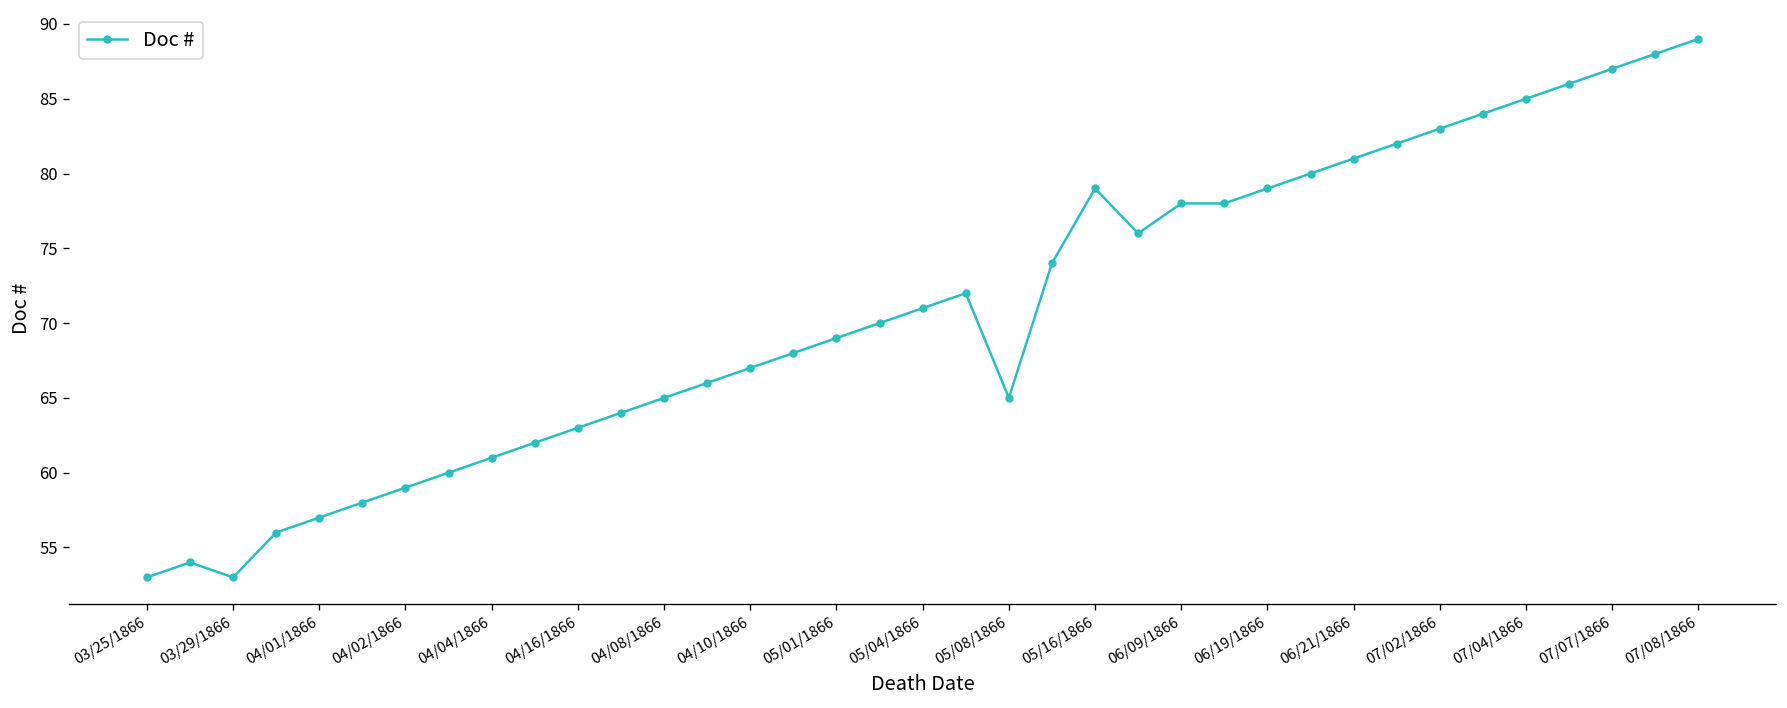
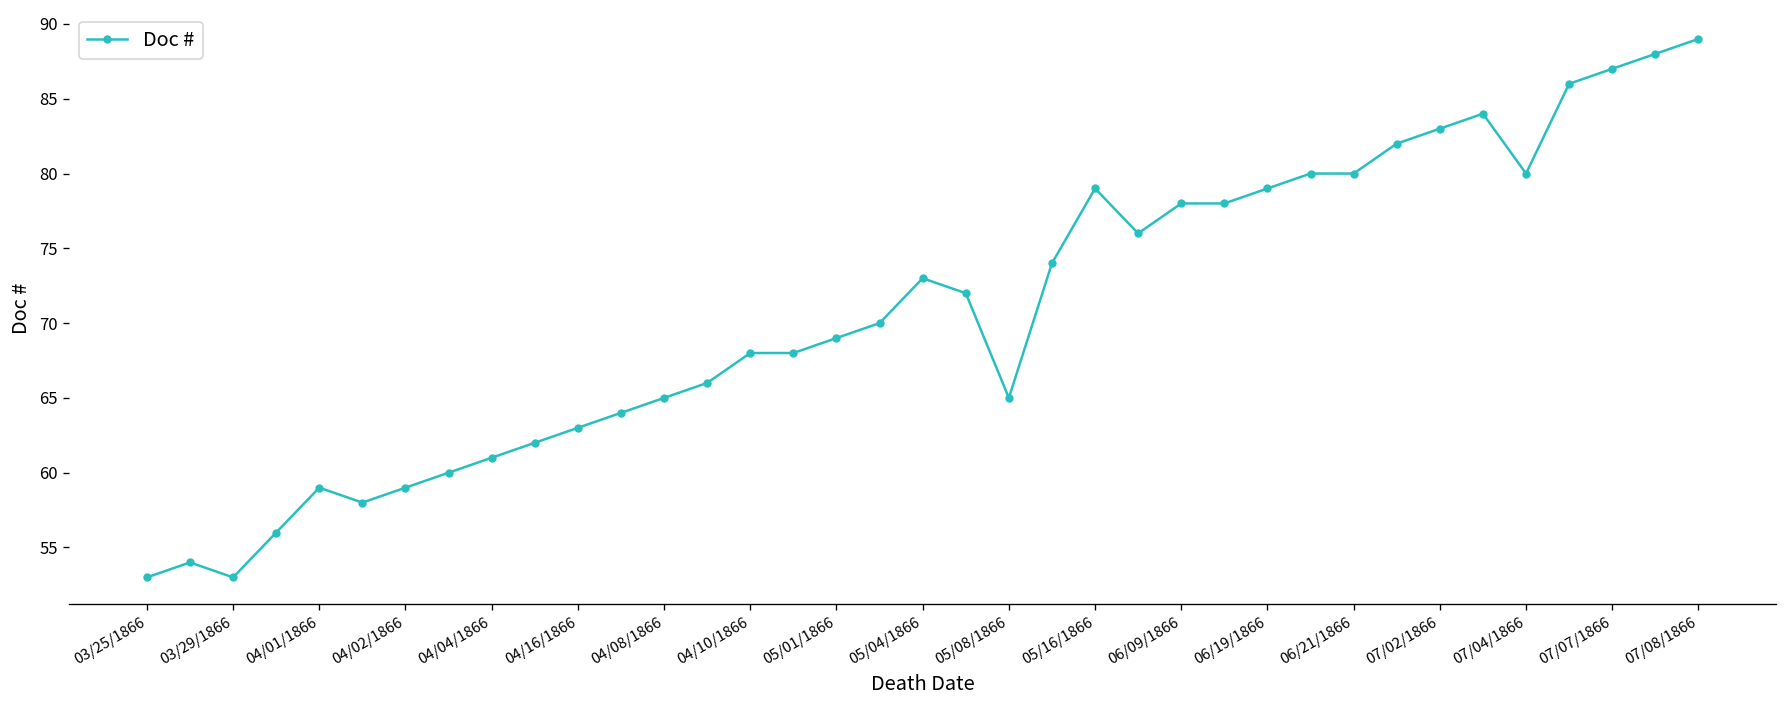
04/01/1866: 57 -> 59
04/10/1866: 67 -> 68
05/04/1866: 71 -> 73
06/21/1866: 81 -> 80
07/04/1866: 85 -> 80
